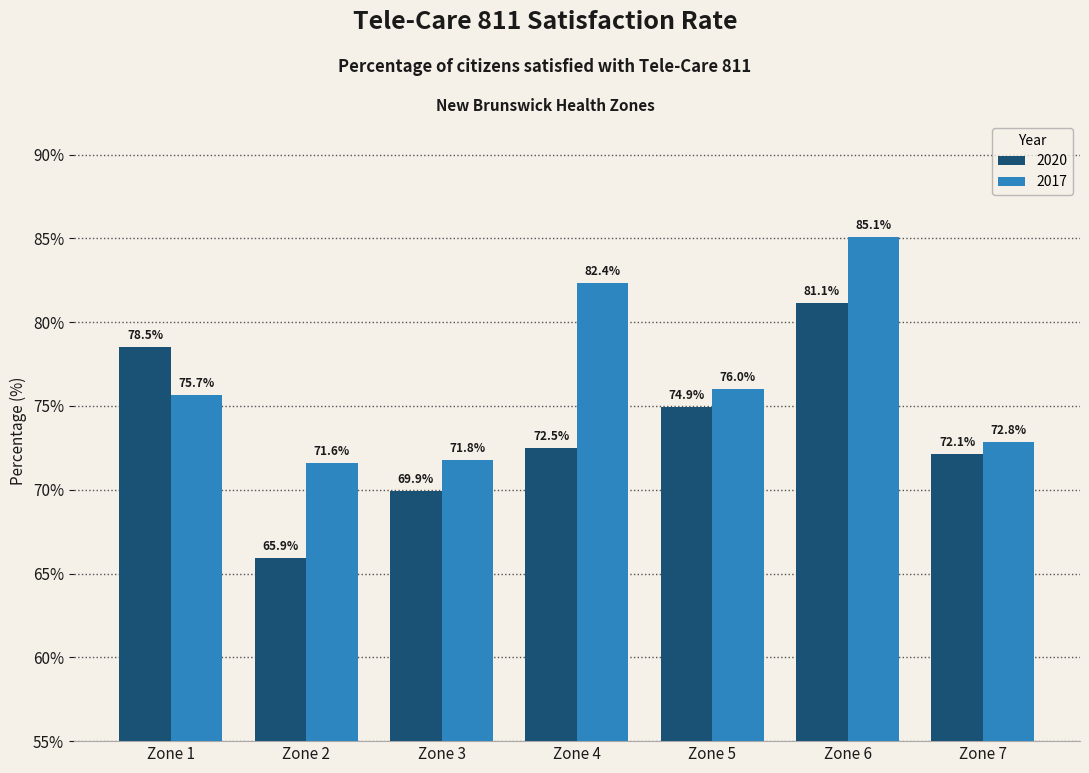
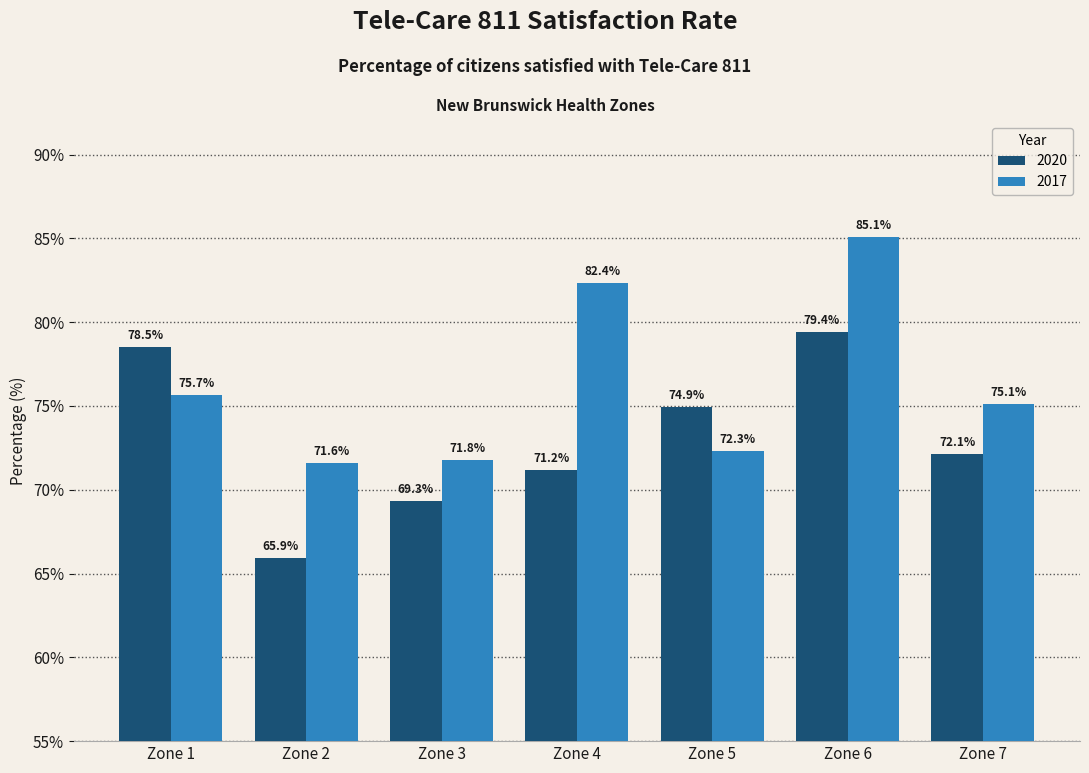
2020, Zone 3: 69.9% -> 69.3%
2020, Zone 4: 72.5% -> 71.2%
2017, Zone 5: 76.0% -> 72.3%
2020, Zone 6: 81.1% -> 79.4%
2017, Zone 7: 72.8% -> 75.1%
